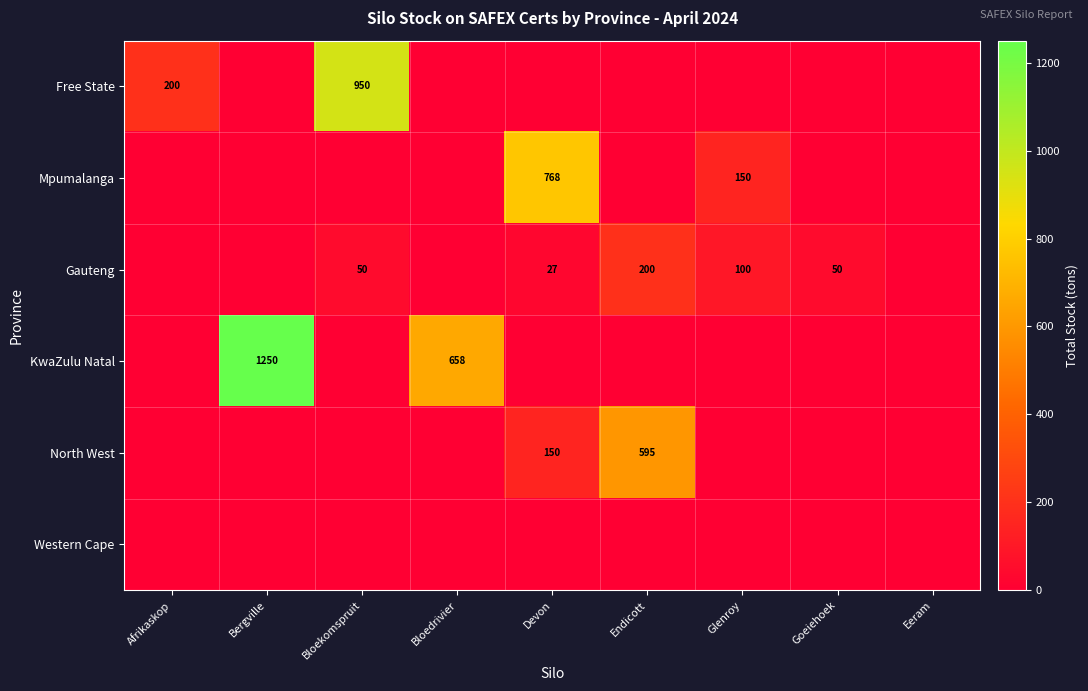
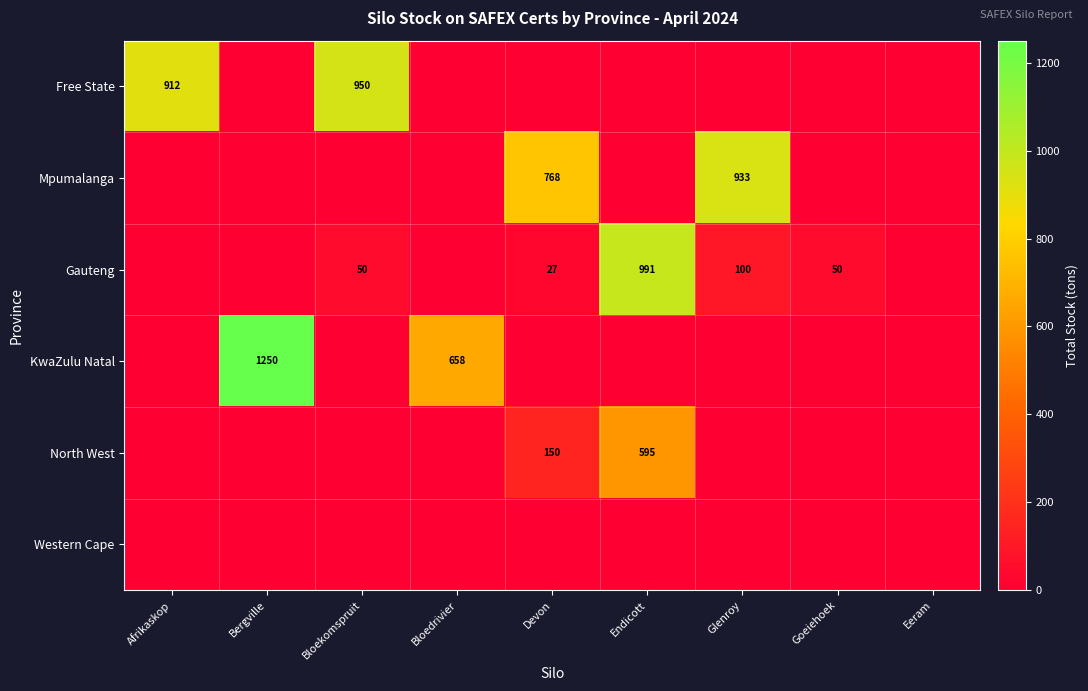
Free State, Afrikaskop: 200 -> 912
Mpumalanga, Glenroy: 150 -> 933
Gauteng, Endicott: 200 -> 991
